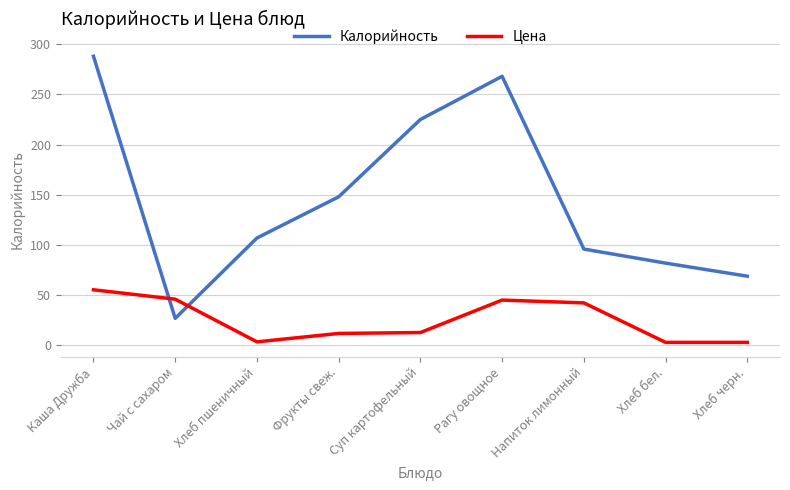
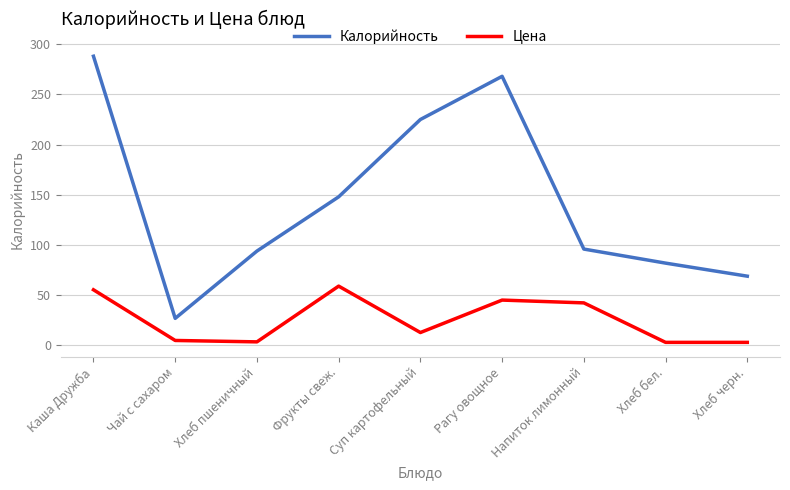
Цена, Чай с сахаром: 46 -> 5
Калорийность, Хлеб пшеничный: 107 -> 94
Цена, Фрукты свеж.: 12 -> 59
